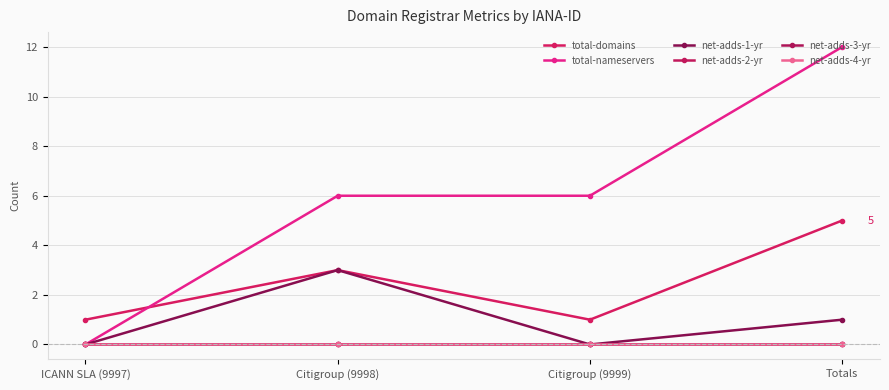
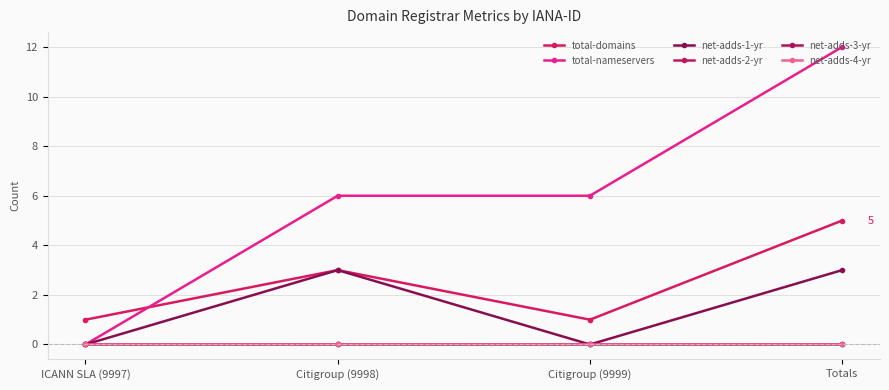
net-adds-1-yr, Totals: 1 -> 3
